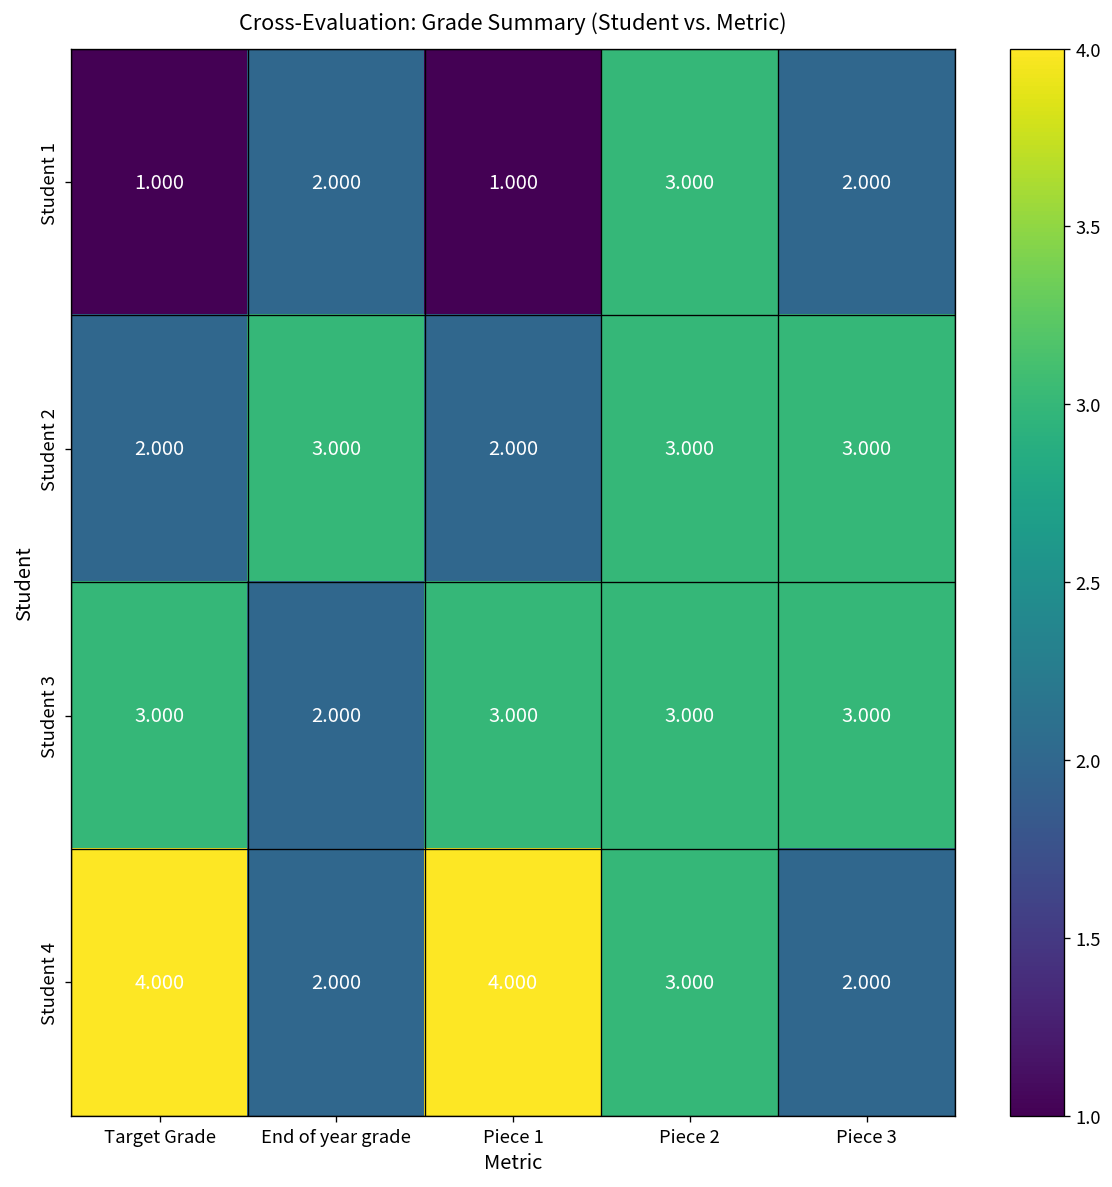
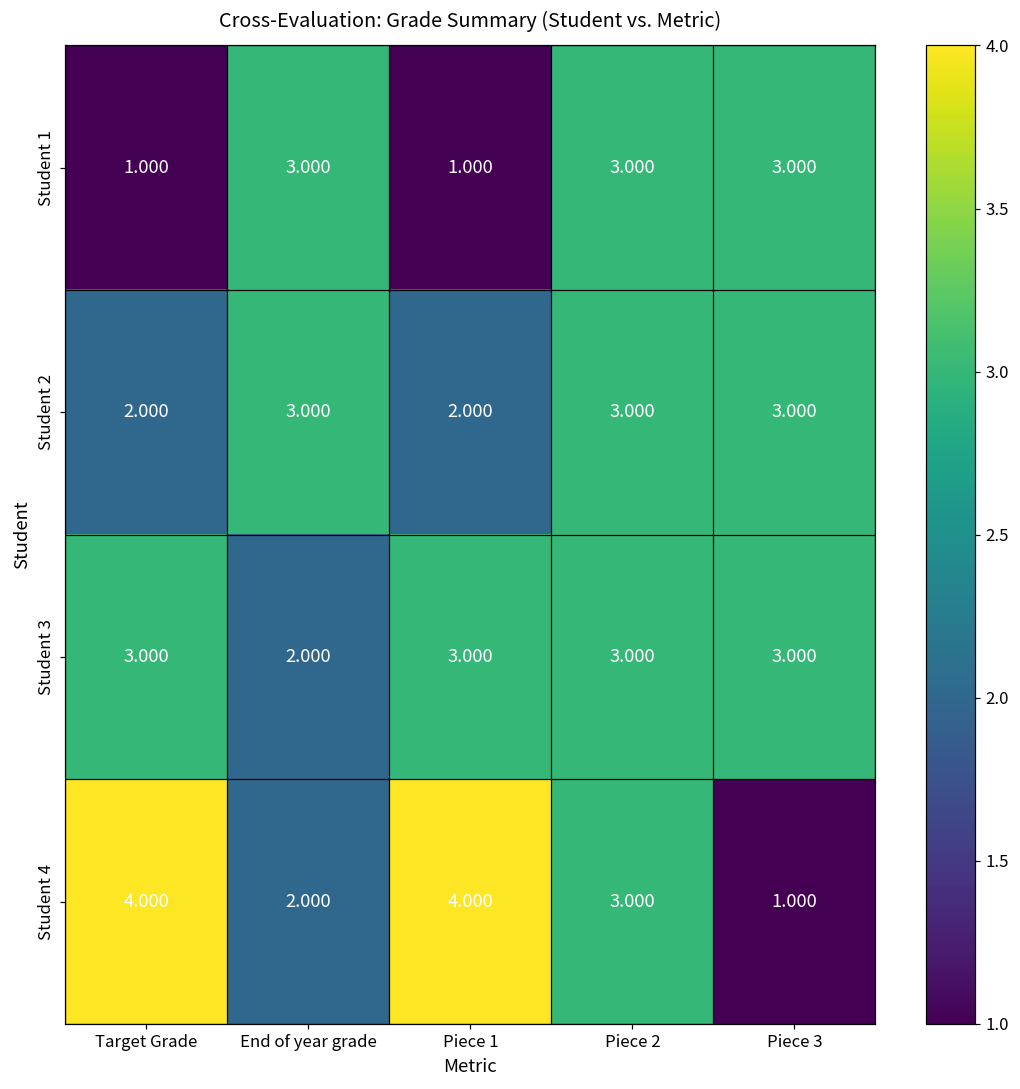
Student 1, End of year grade: 2.000 -> 3.000
Student 1, Piece 3: 2.000 -> 3.000
Student 4, Piece 3: 2.000 -> 1.000
